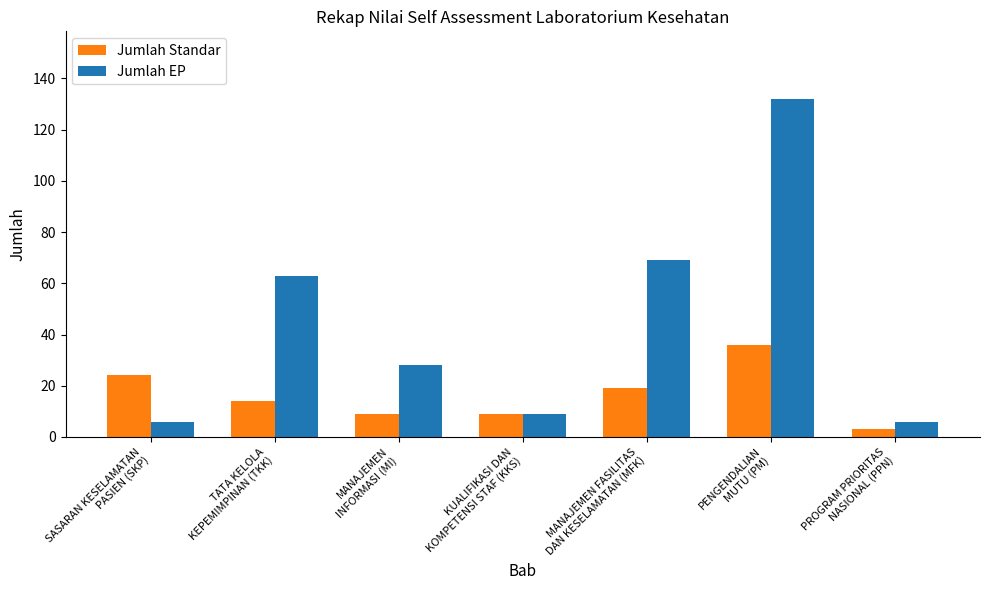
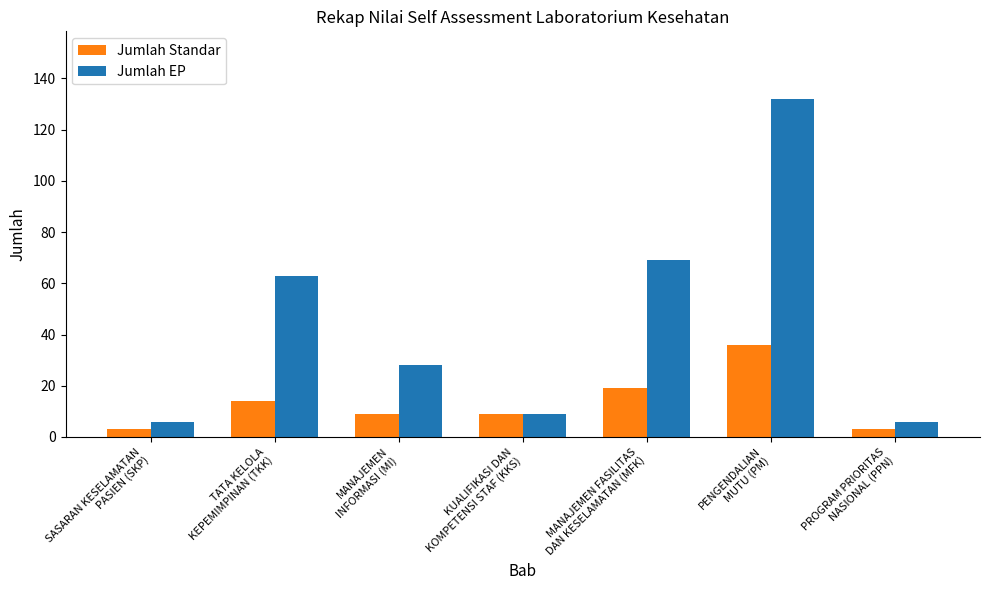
Jumlah Standar, SASARAN KESELAMATAN PASIEN (SKP): 24 -> 3
